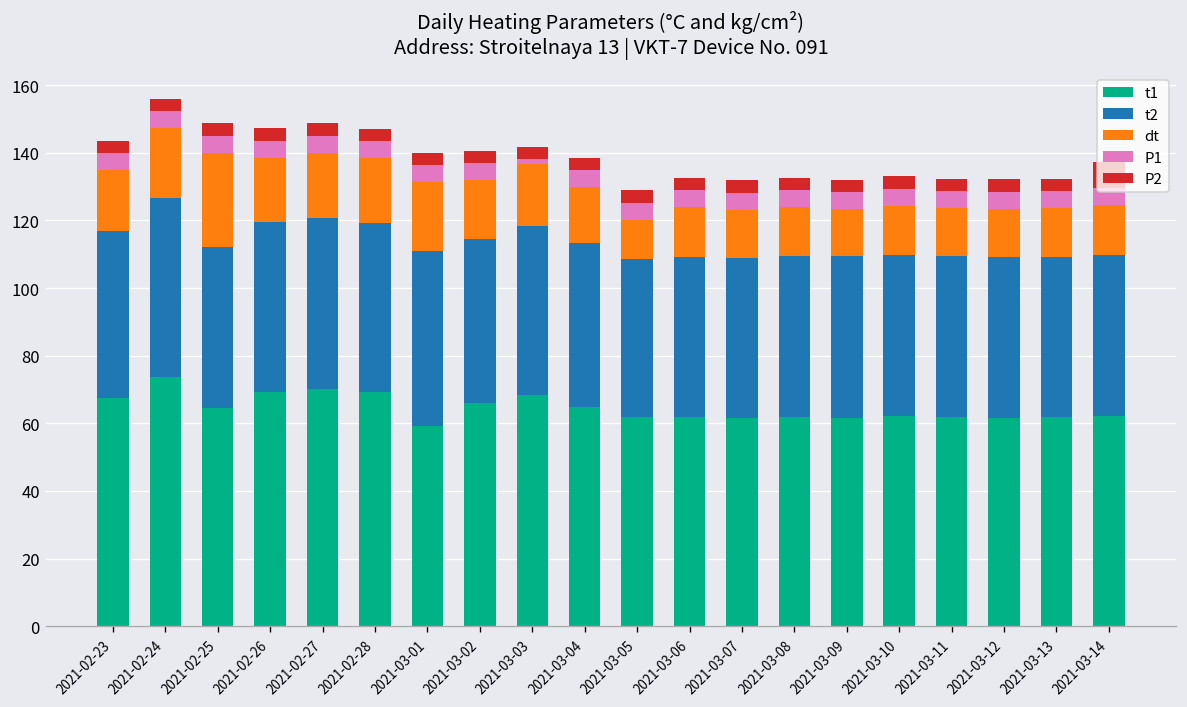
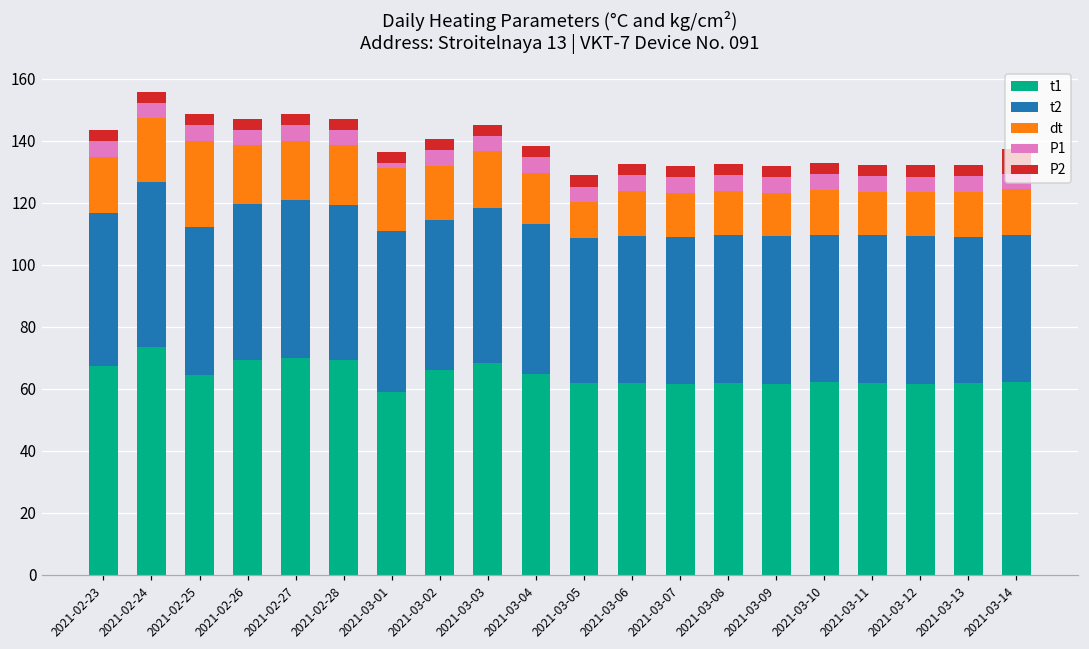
P1, 2021-03-01: 5 -> 2
P1, 2021-03-03: 2 -> 5
